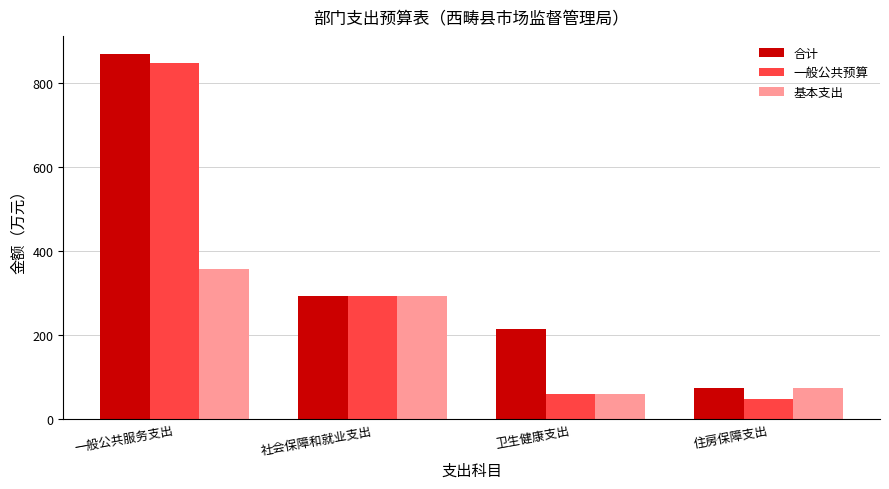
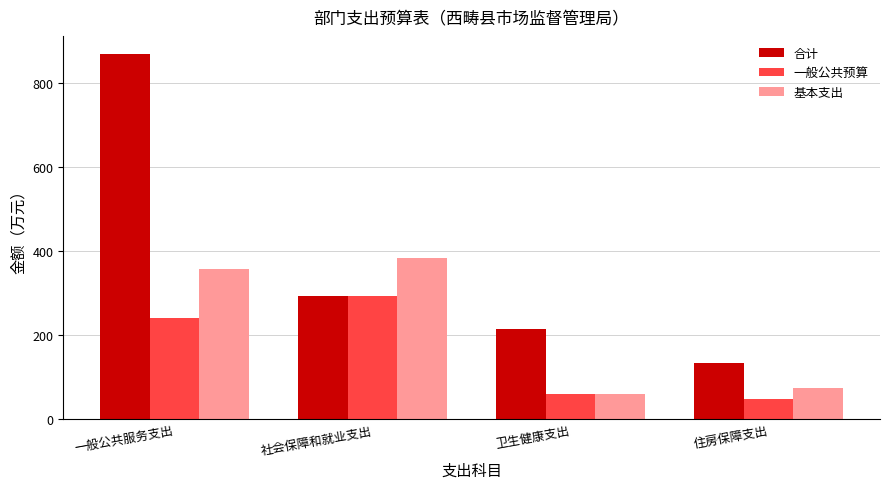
一般公共预算, 一般公共服务支出: 850 -> 240
基本支出, 社会保障和就业支出: 290 -> 380
合计, 住房保障支出: 70 -> 130
